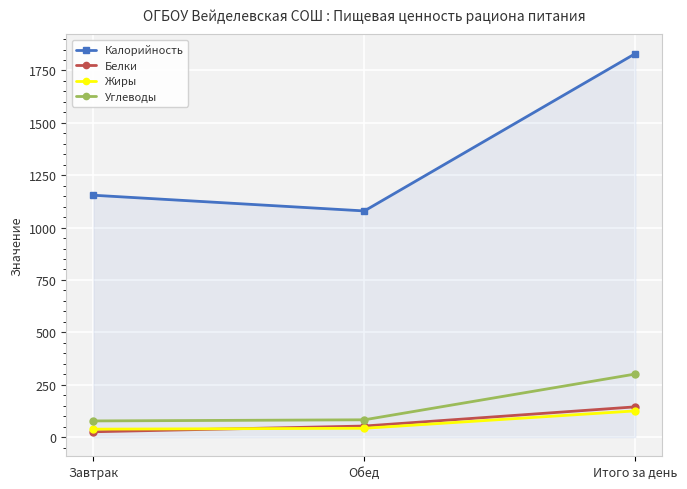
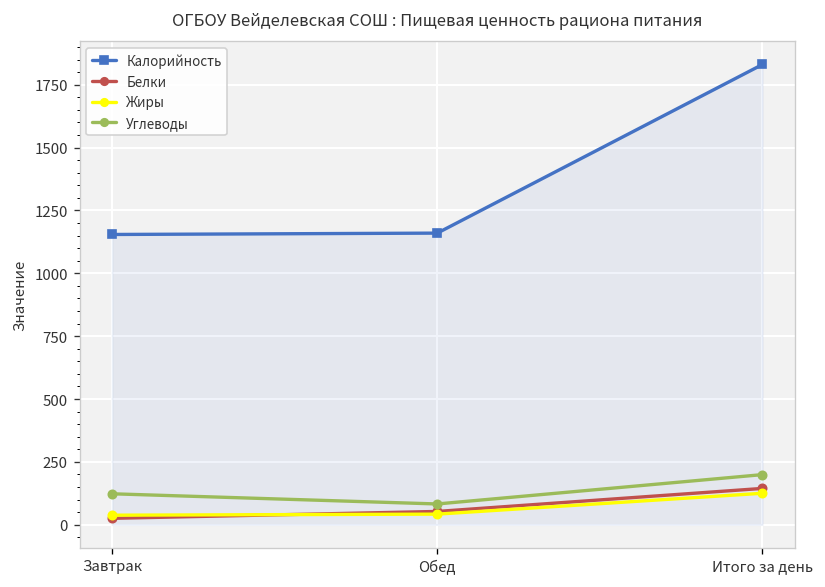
Углеводы, Завтрак: 80 -> 120
Калорийность, Обед: 1080 -> 1160
Углеводы, Итого за день: 300 -> 200
